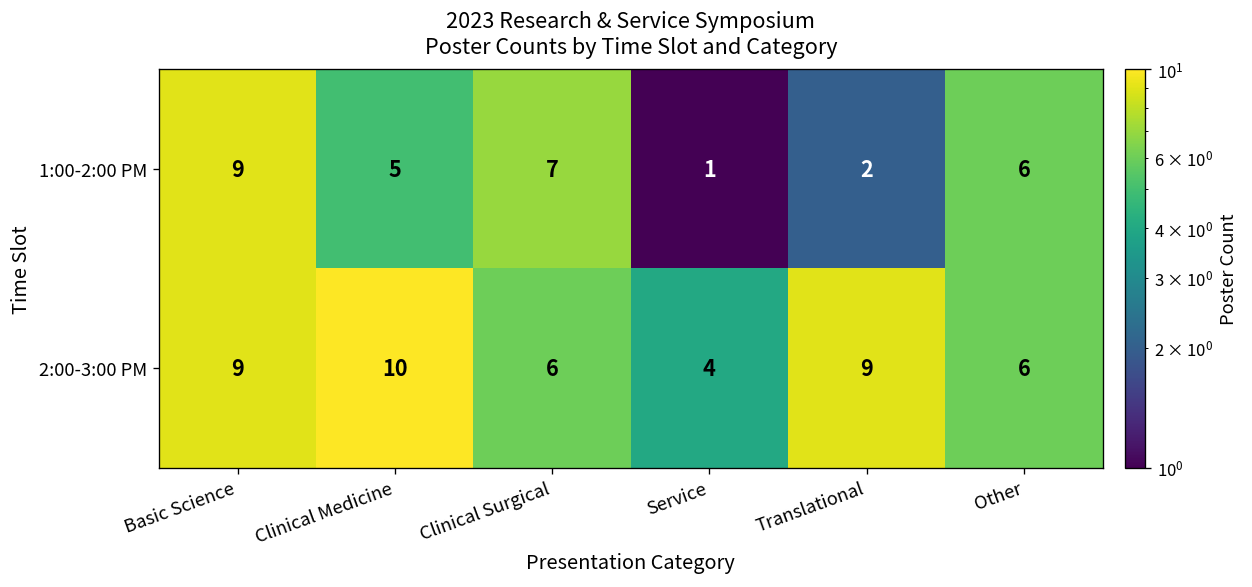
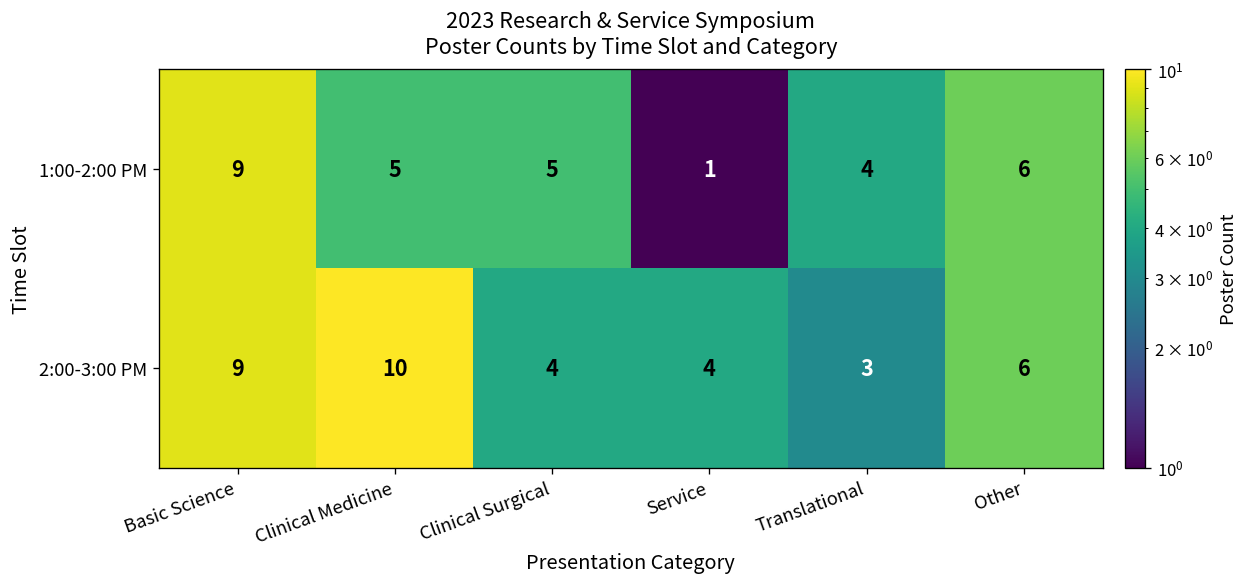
1:00-2:00 PM, Clinical Surgical: 7 -> 5
1:00-2:00 PM, Translational: 2 -> 4
2:00-3:00 PM, Clinical Surgical: 6 -> 4
2:00-3:00 PM, Translational: 9 -> 3
